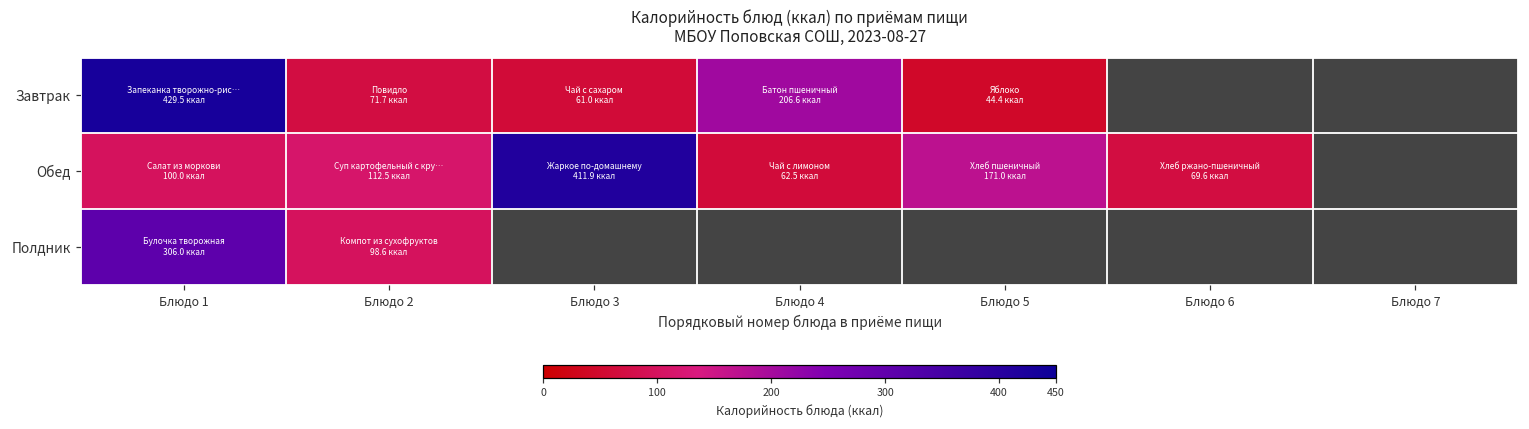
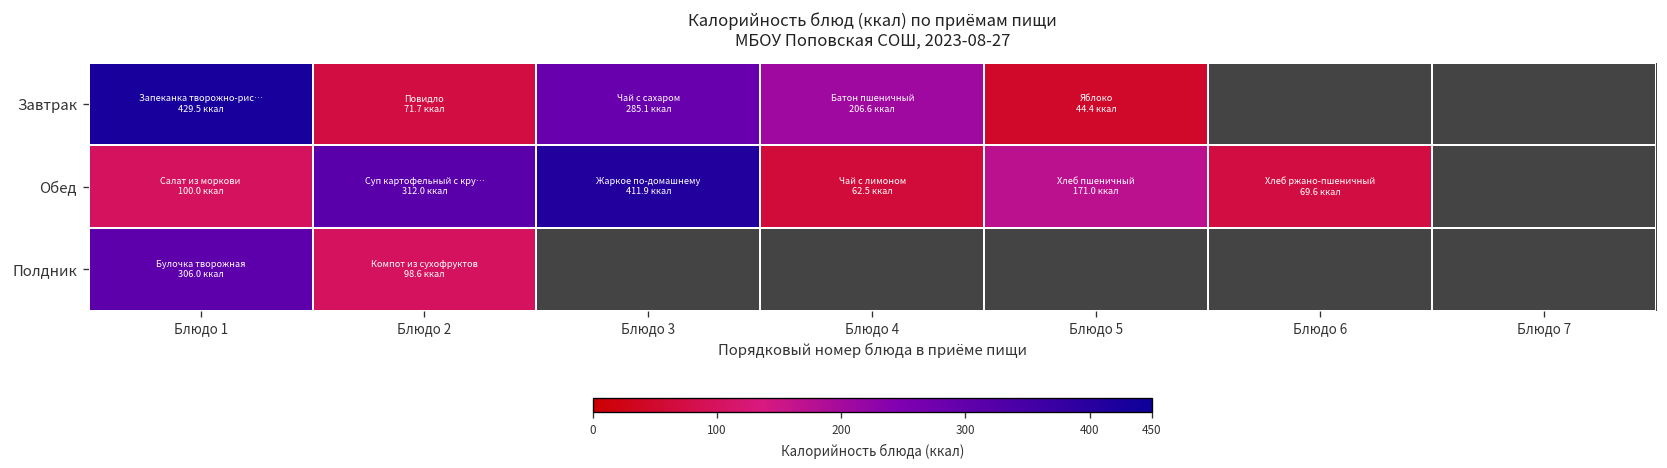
Завтрак, Блюдо 3: 61.0 -> 285.1
Обед, Блюдо 2: 112.5 -> 312.0
